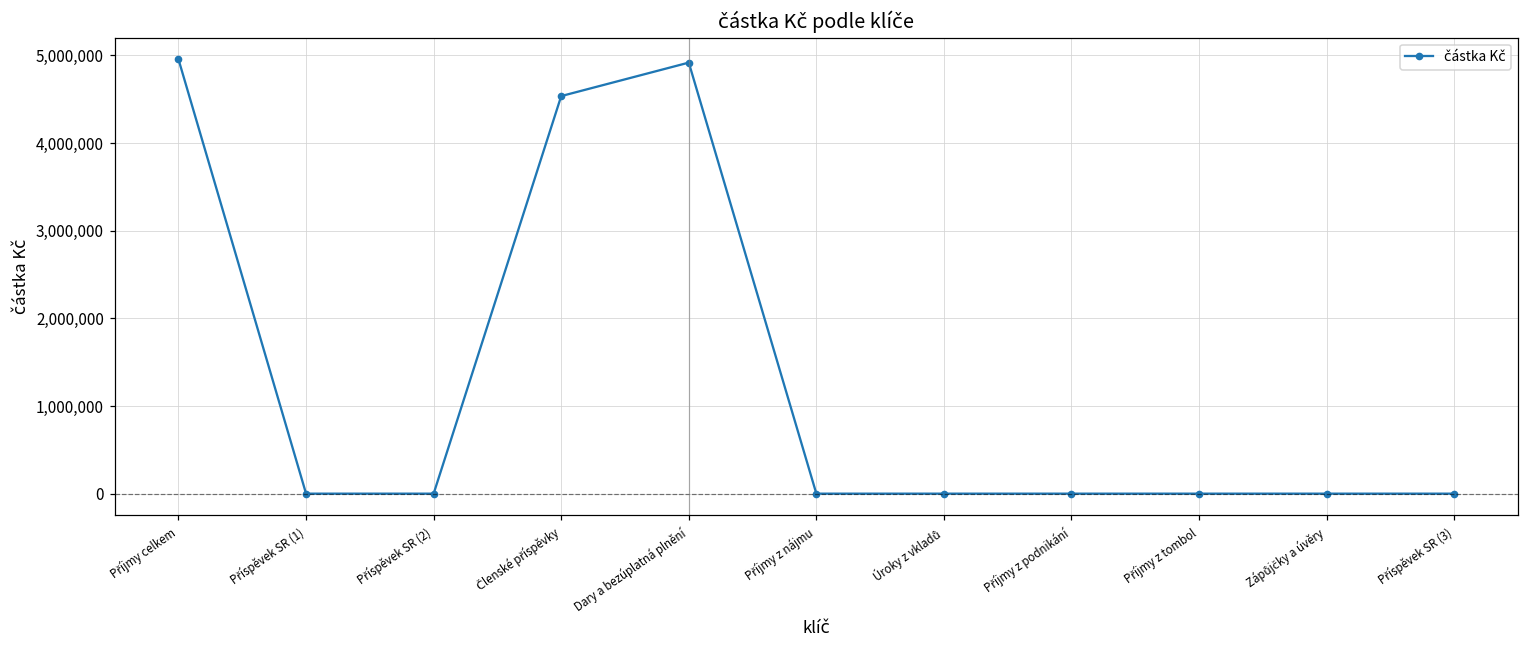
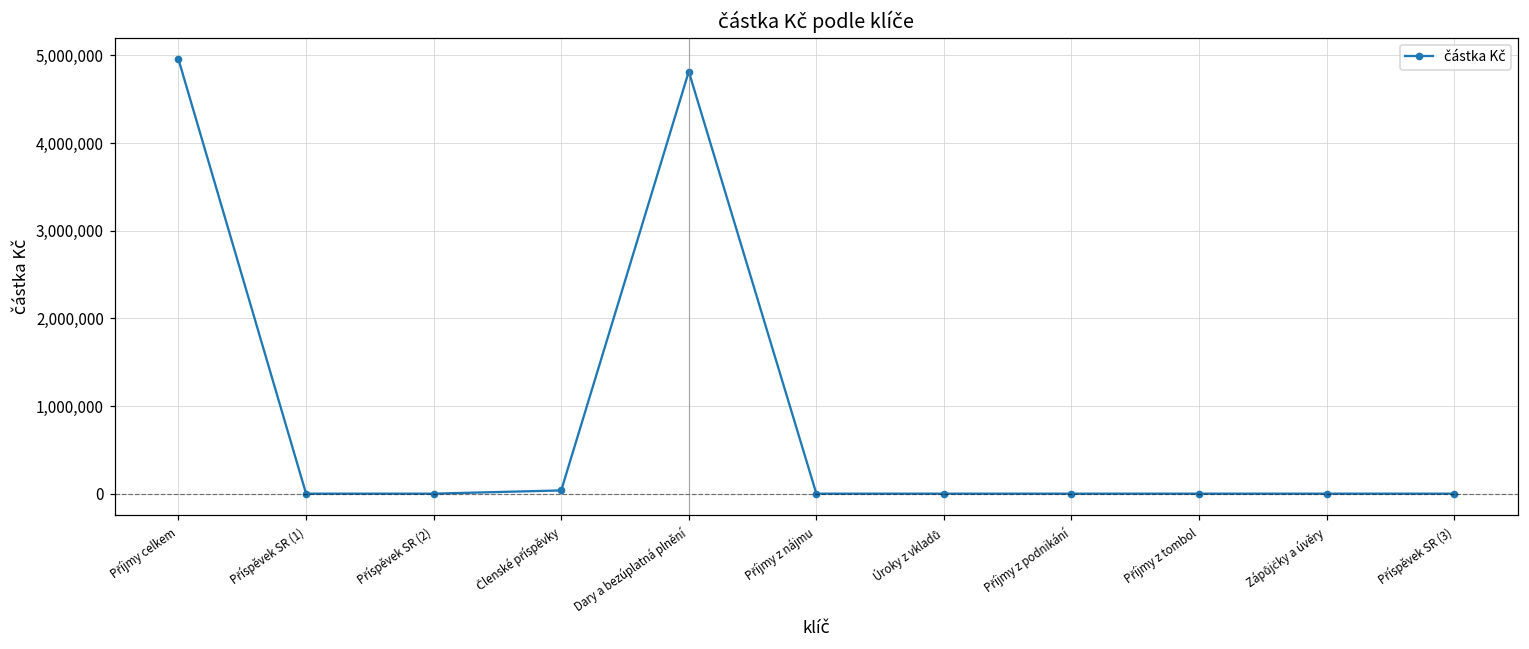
Členské příspěvky: 4,500,000 -> 0
Dary a bezúplatná plnění: 4,900,000 -> 4,800,000
